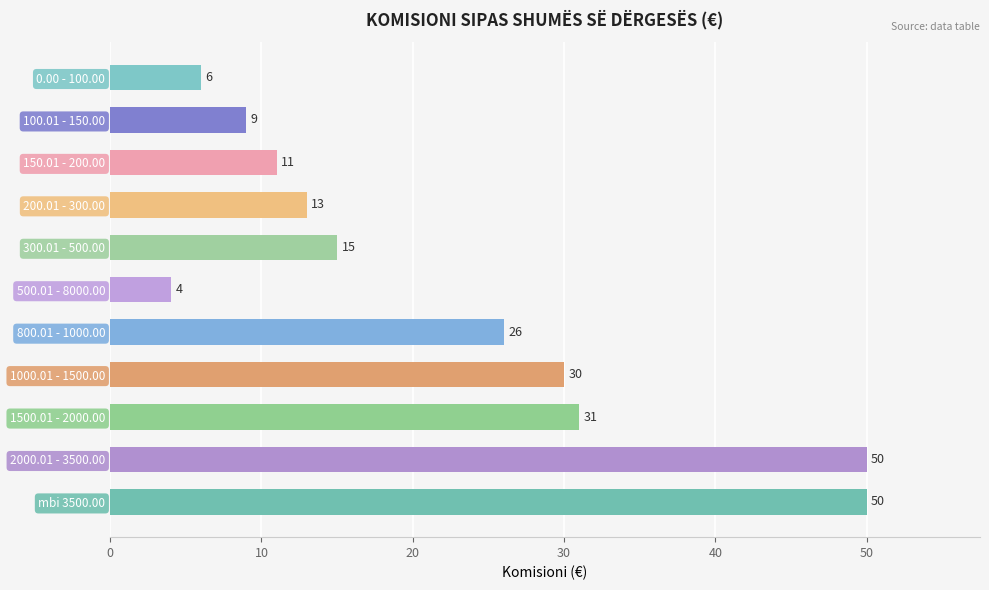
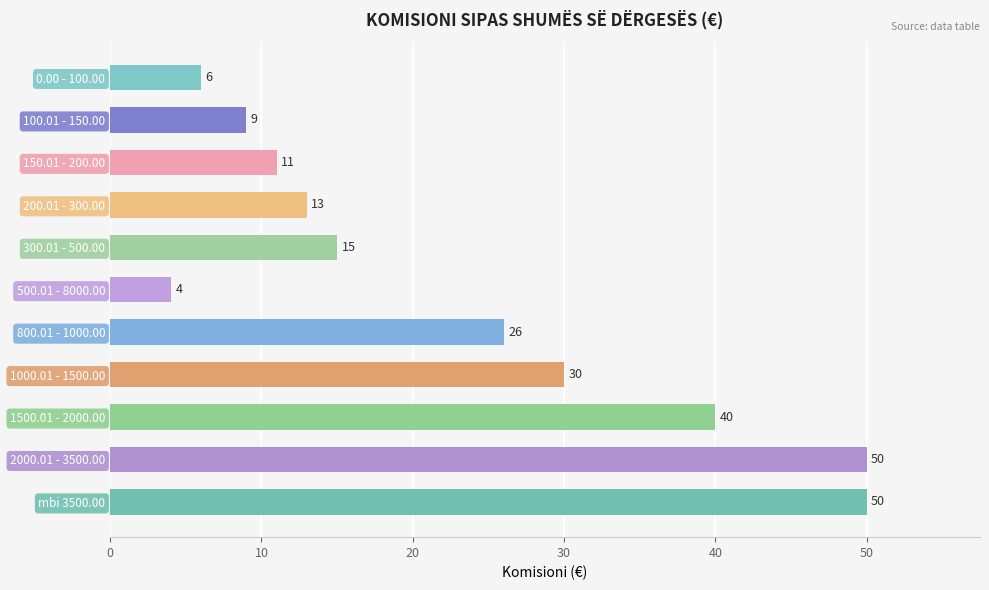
1500.01 - 2000.00: 31 -> 40
